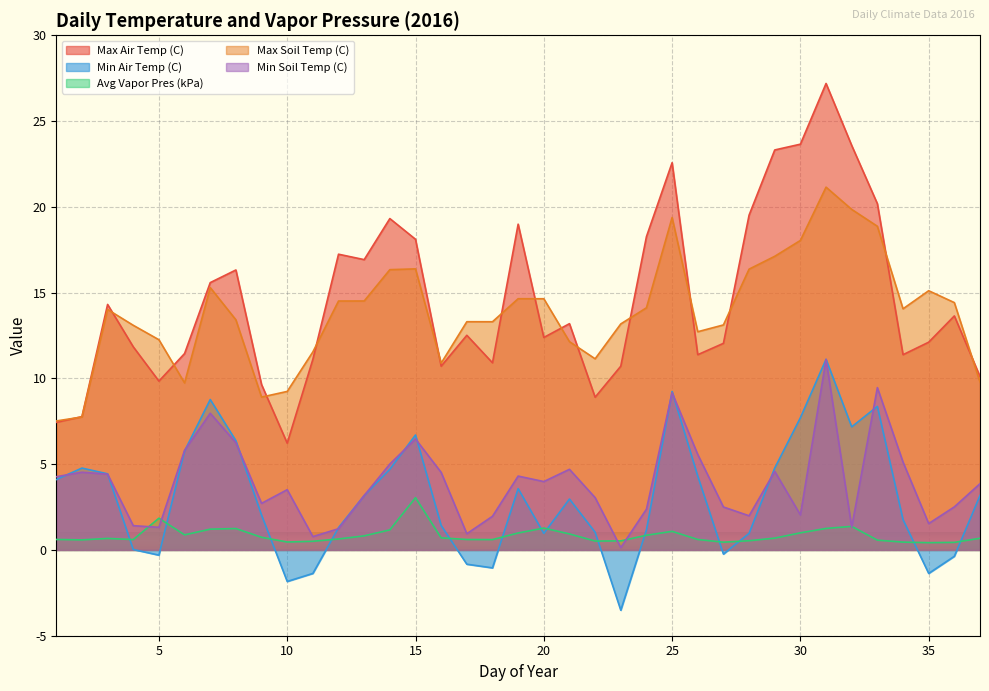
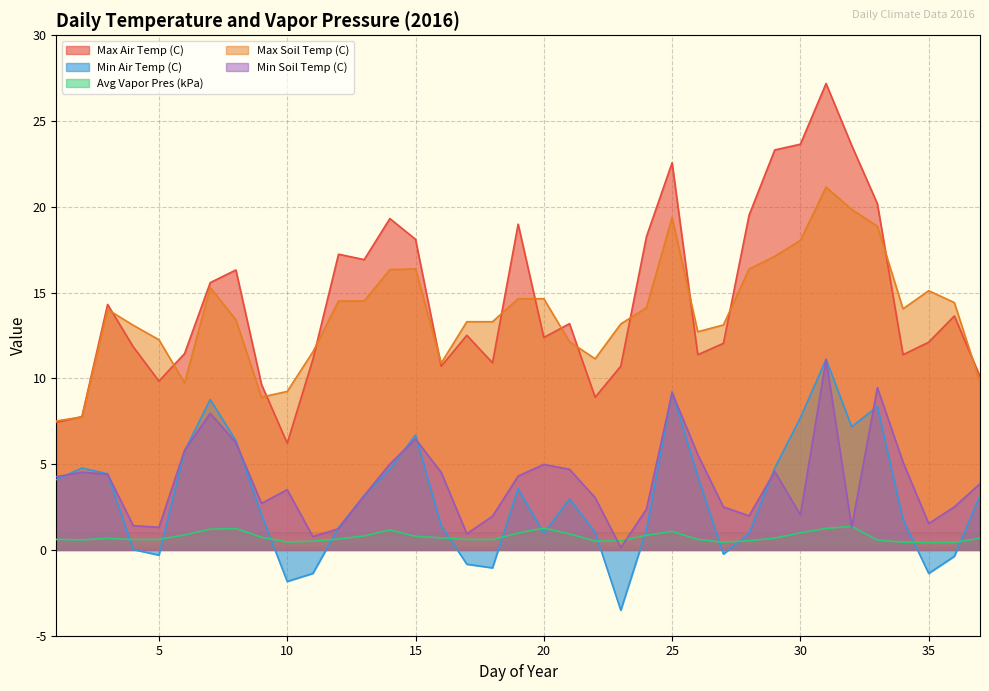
Avg Vapor Pres (kPa), 5: 1.9 -> 0.6
Avg Vapor Pres (kPa), 15: 3.0 -> 0.8
Min Soil Temp (C), 20: 4.0 -> 5.0
